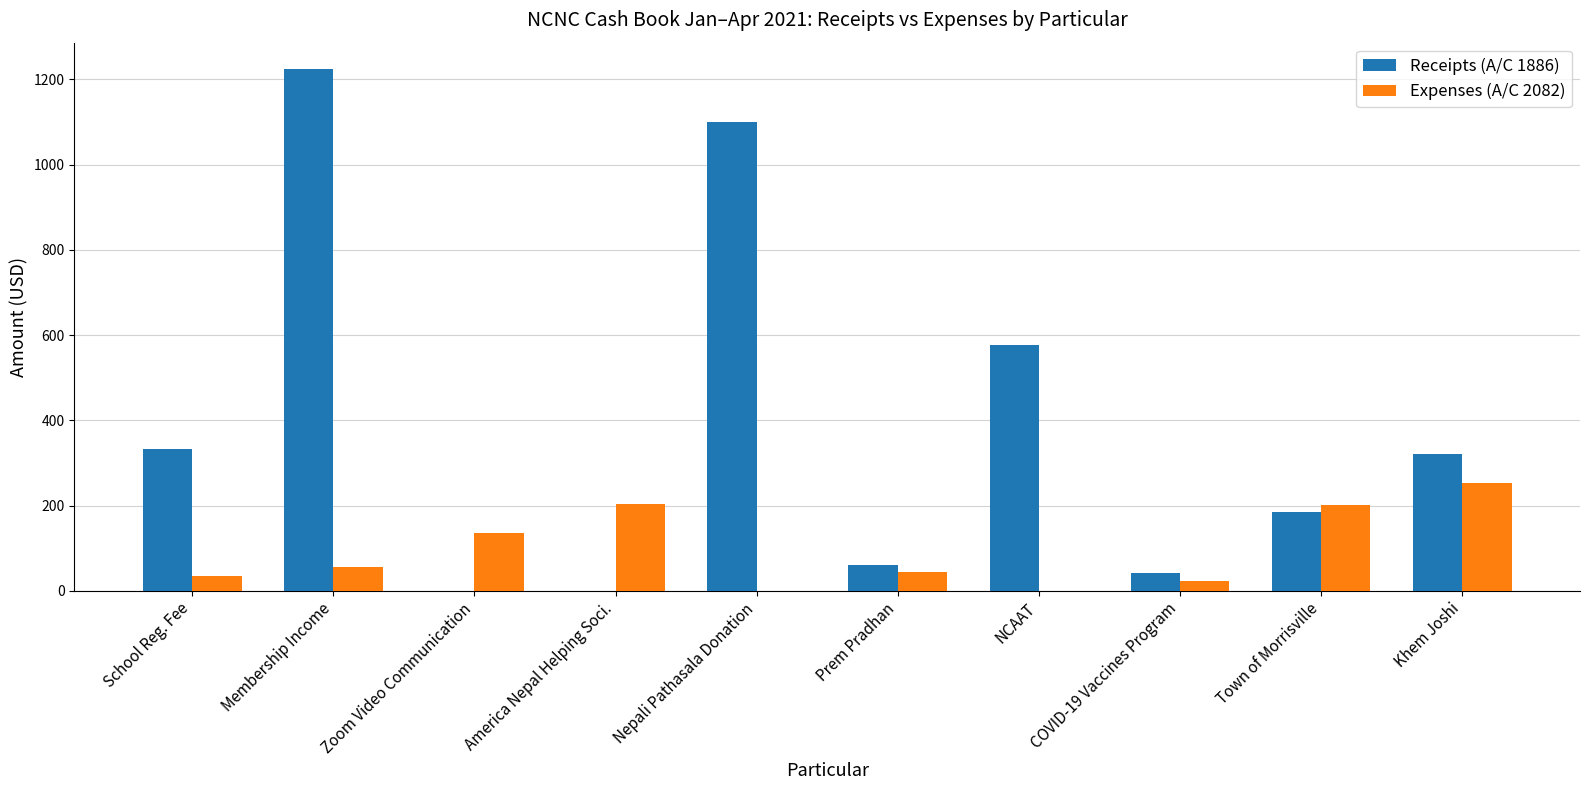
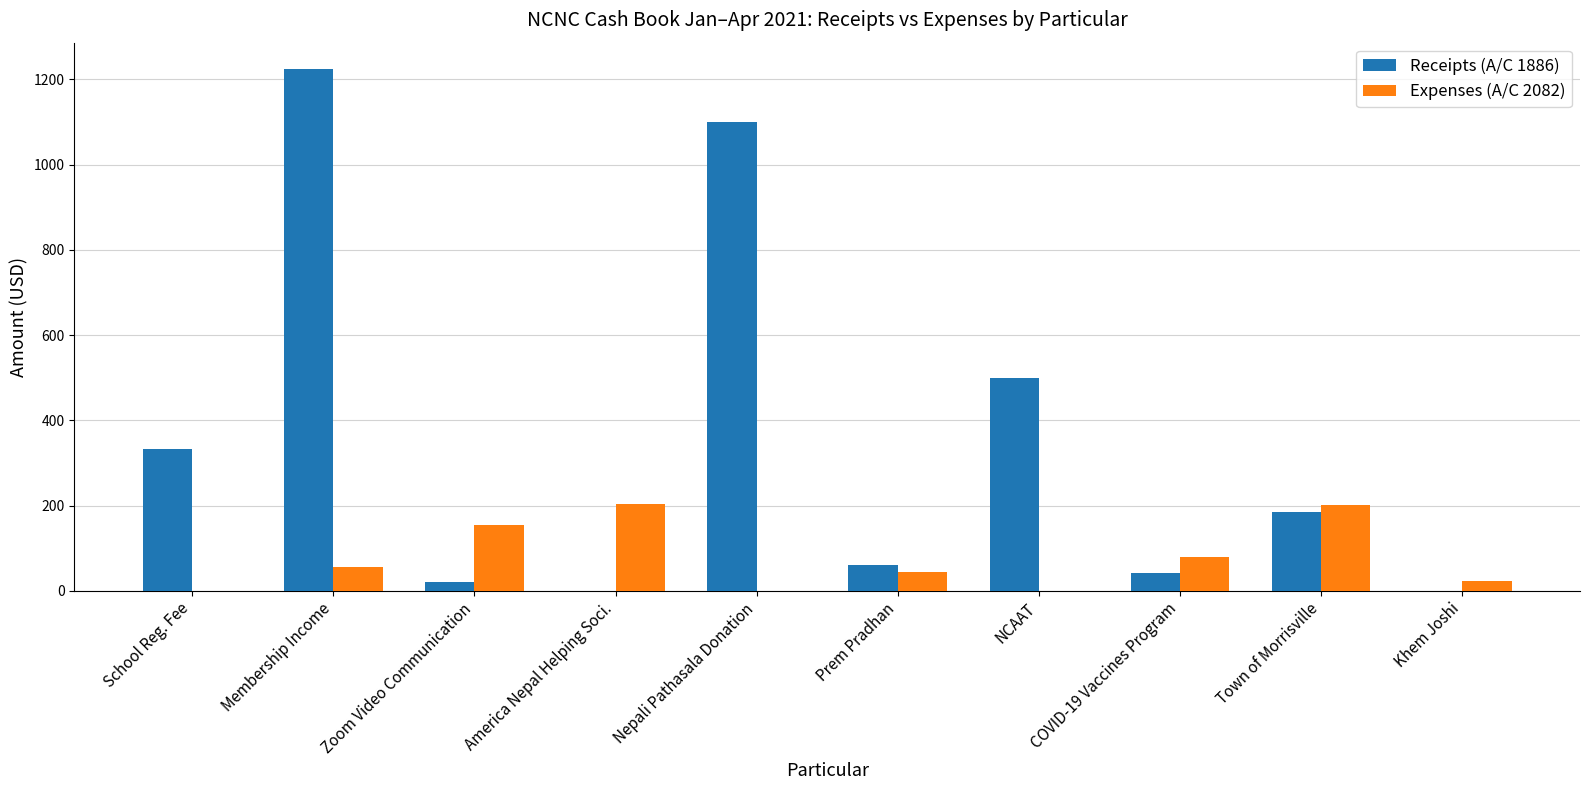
Expenses (A/C 2082), School Reg. Fee: 40 -> 0
Receipts (A/C 1886), Zoom Video Communication: 0 -> 20
Expenses (A/C 2082), Zoom Video Communication: 130 -> 150
Receipts (A/C 1886), NCAAT: 580 -> 500
Expenses (A/C 2082), COVID-19 Vaccines Program: 20 -> 80
Receipts (A/C 1886), Khem Joshi: 320 -> 0
Expenses (A/C 2082), Khem Joshi: 250 -> 20
